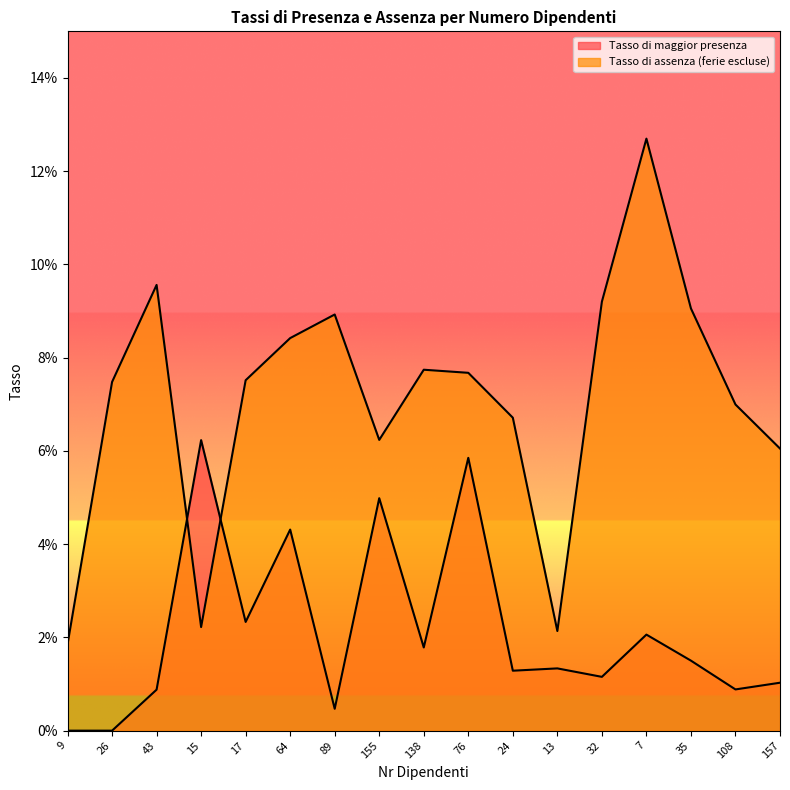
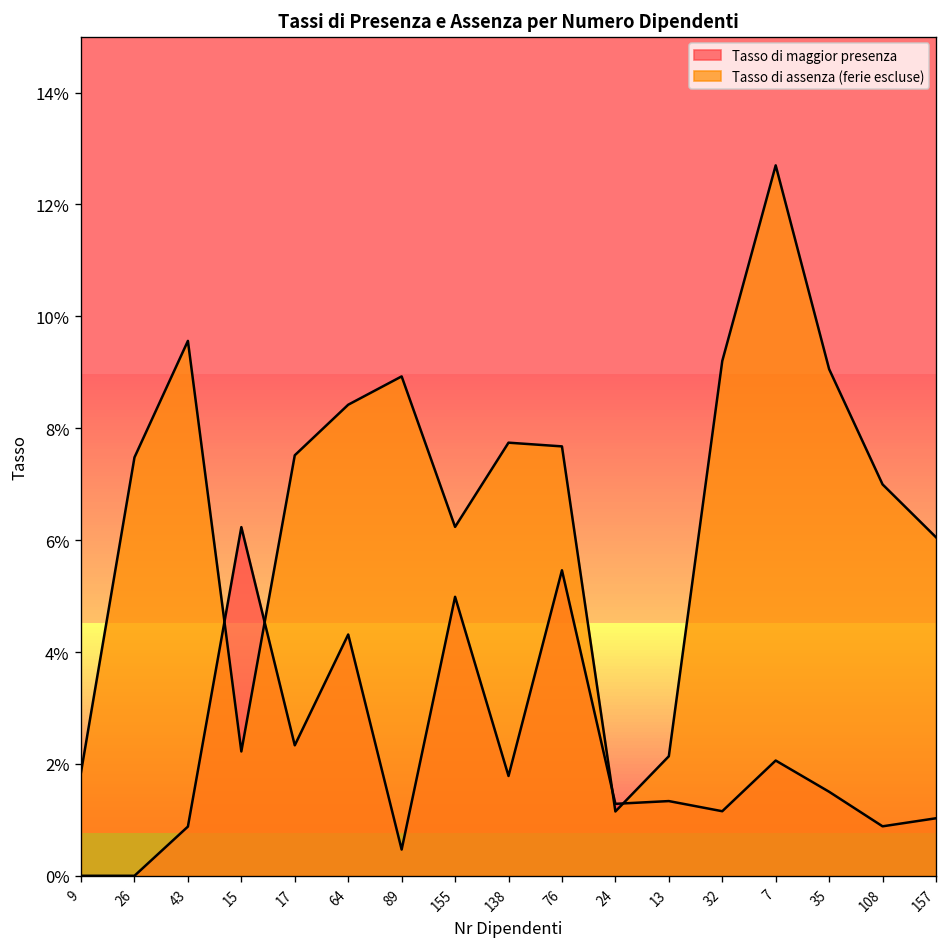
Tasso di maggior presenza, 76: 5.9% -> 5.5%
Tasso di assenza (ferie escluse), 24: 6.7% -> 1.1%
